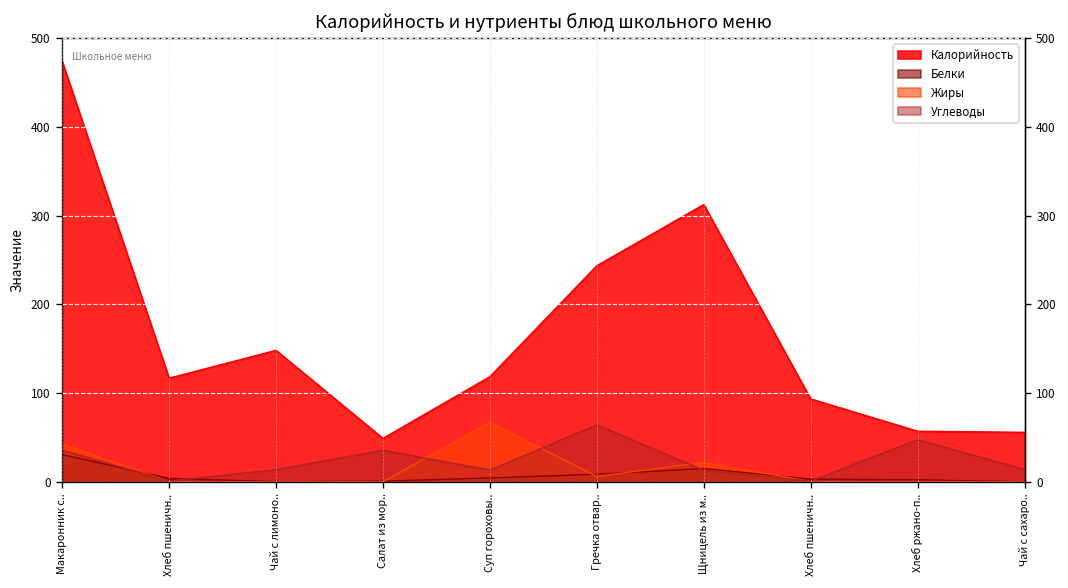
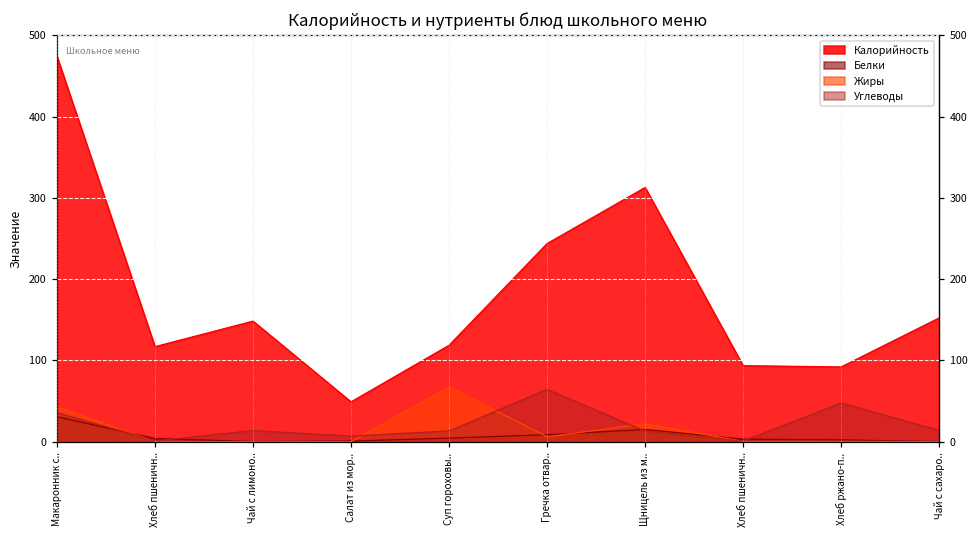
Углеводы, Салат из мор..: 40 -> 10
Калорийность, Хлеб ржано-п..: 60 -> 90
Калорийность, Чай с сахаро..: 60 -> 150
